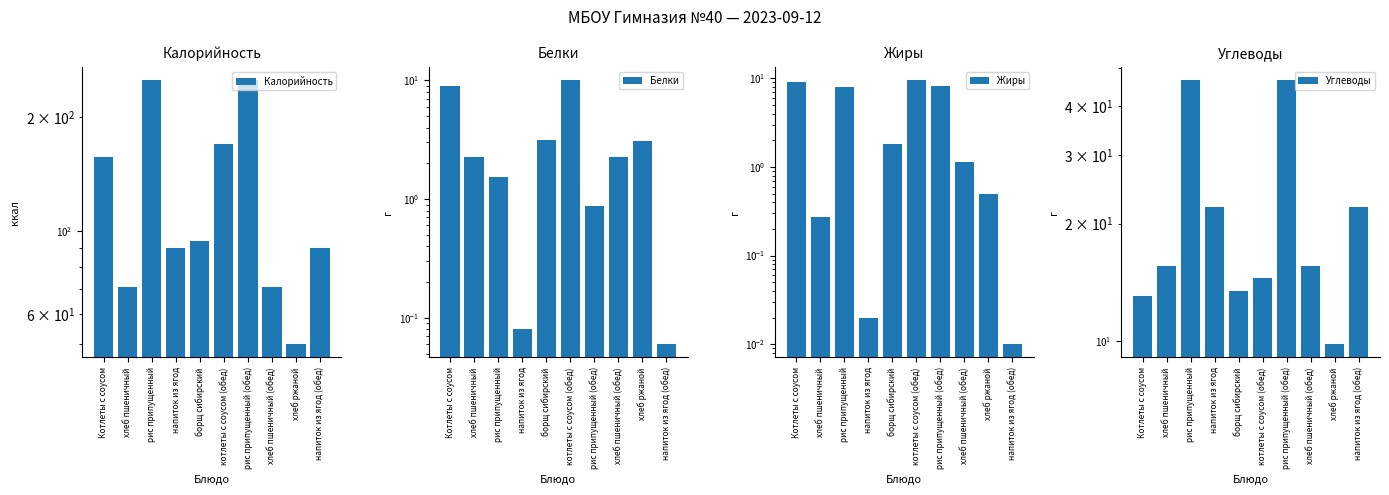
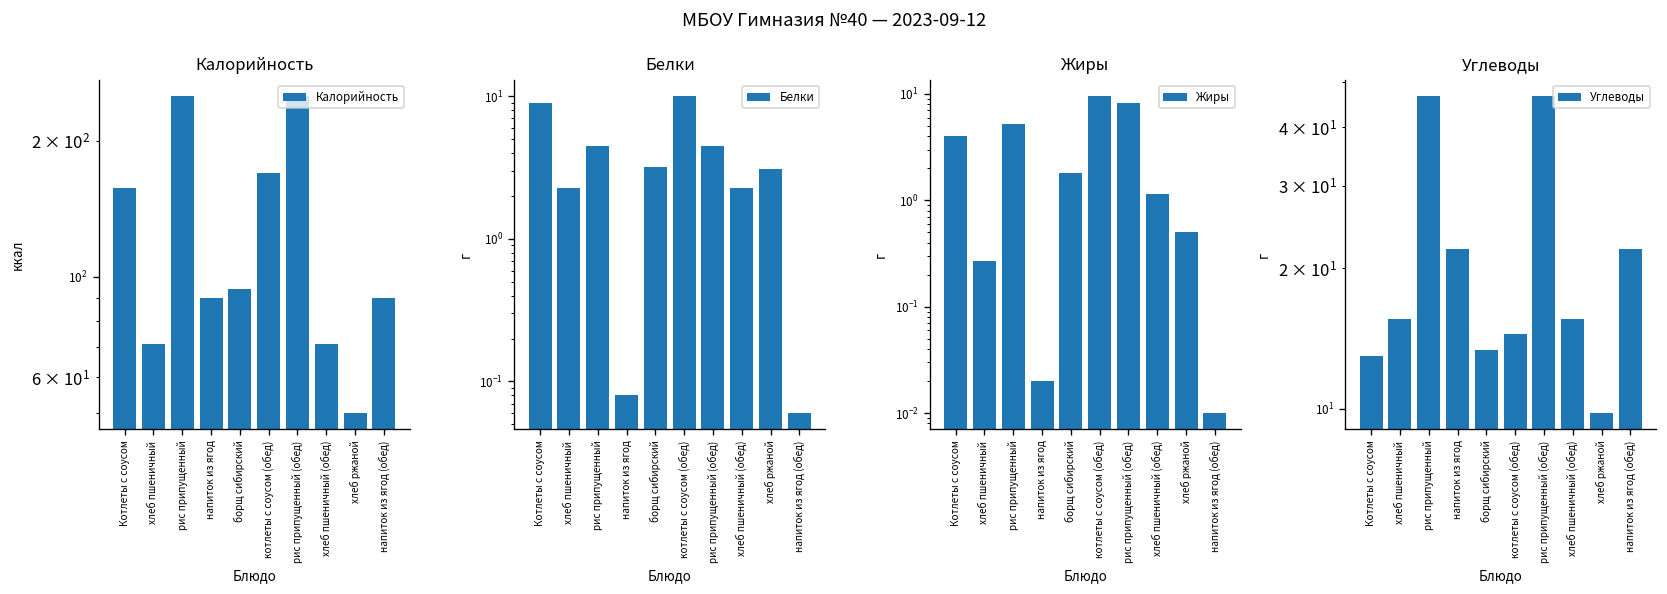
Белки, рис припущенный: 1.5 -> 4.5
Белки, рис припущенный (обед): 0.9 -> 4.5
Жиры, Котлеты с соусом: 9 -> 4
Жиры, рис припущенный: 8 -> 5
